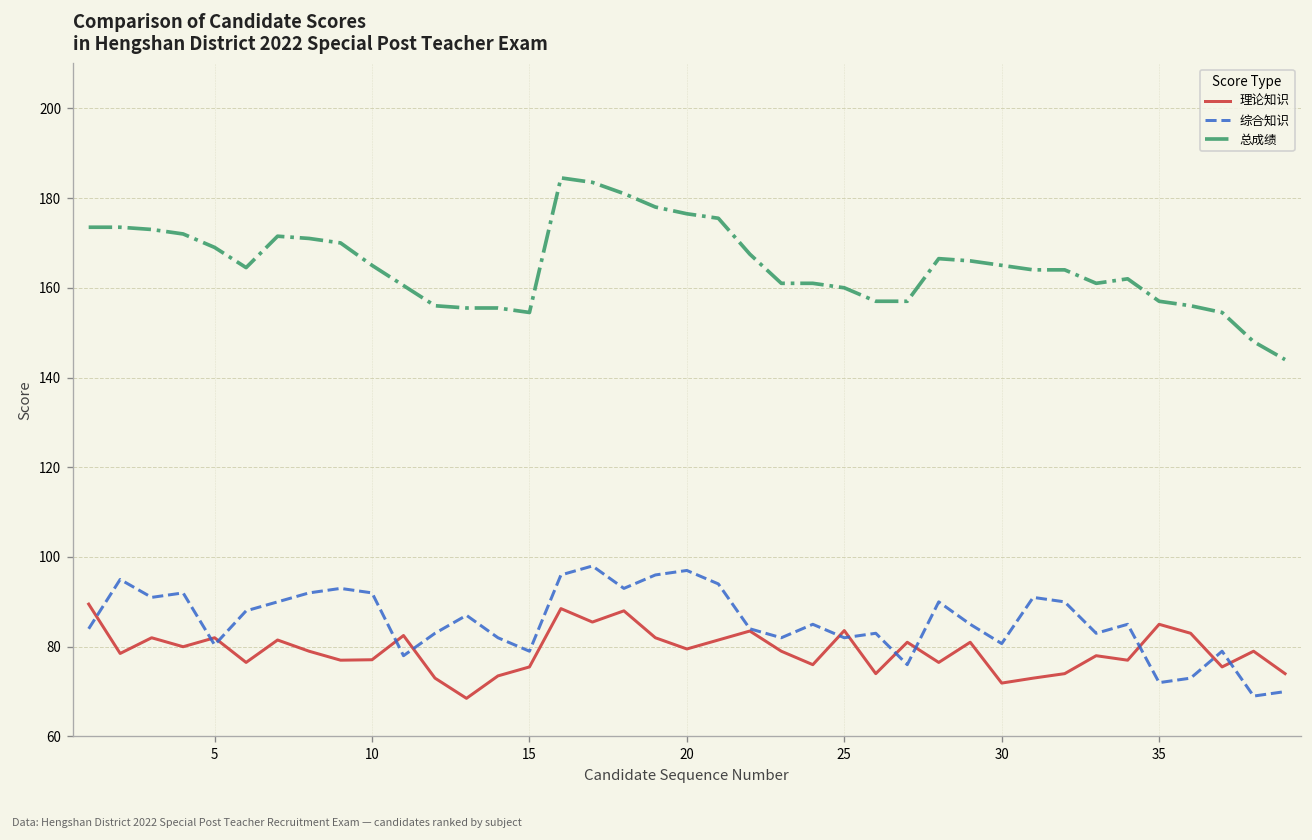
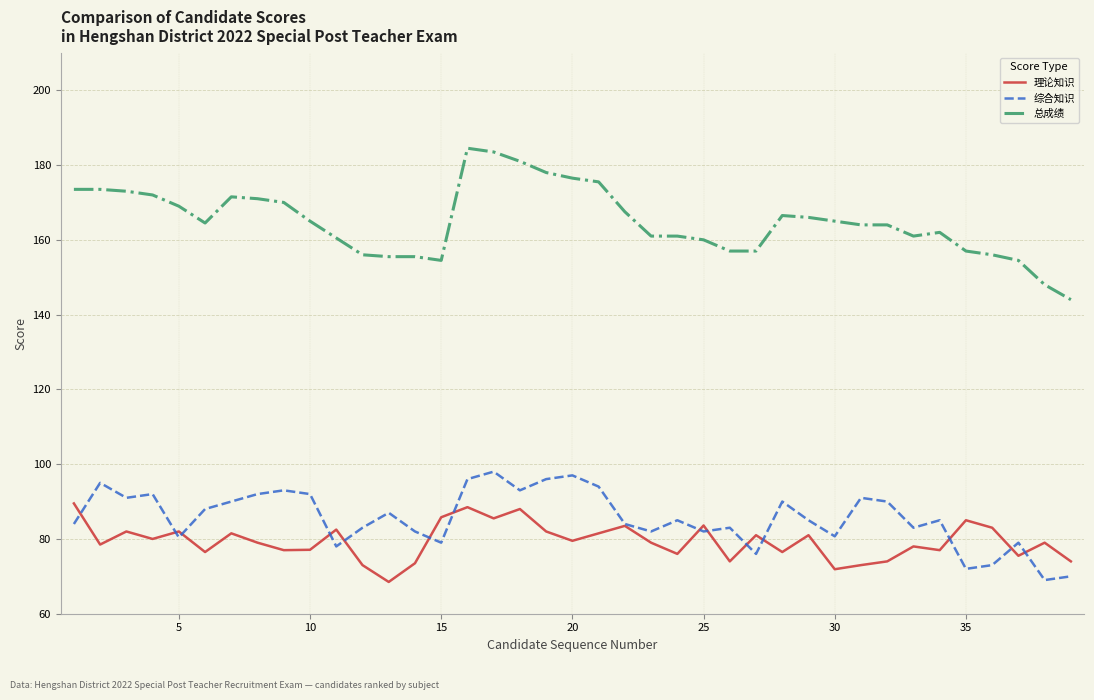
理论知识, 15: 76 -> 86
